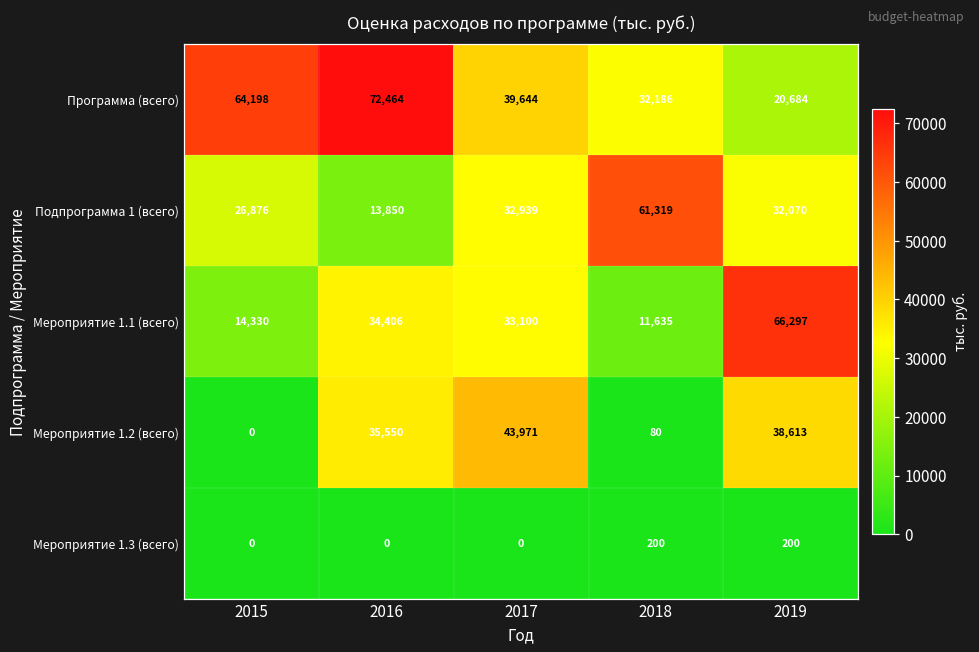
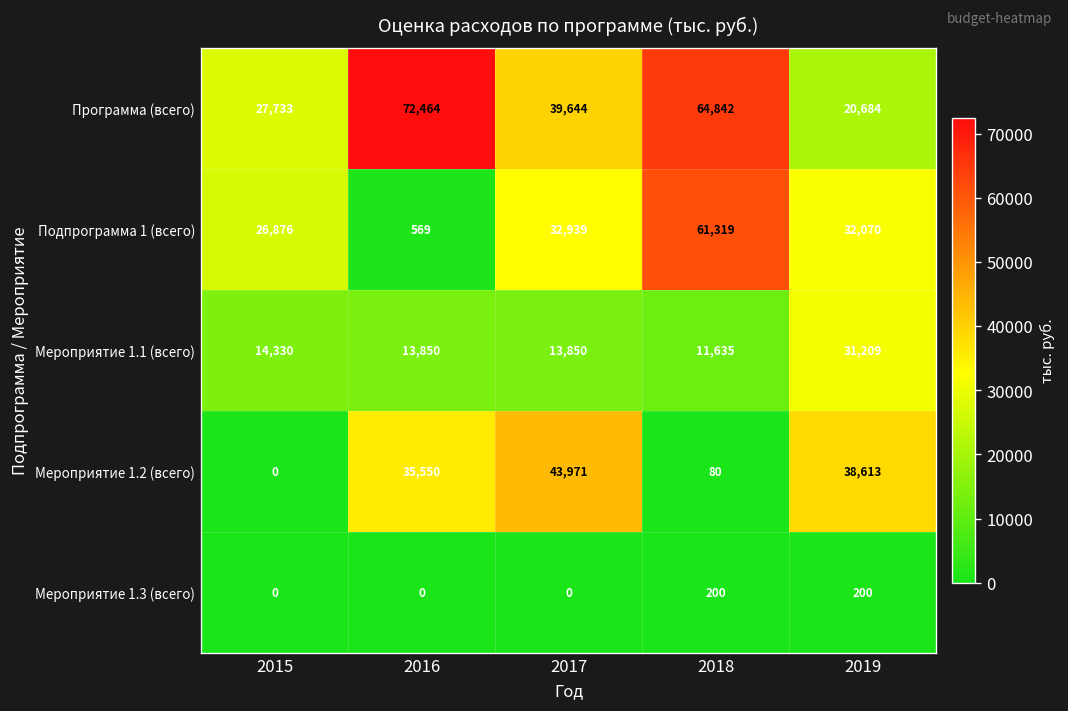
Программа (всего), 2015: 64,198 -> 27,733
Программа (всего), 2018: 32,186 -> 64,842
Подпрограмма 1 (всего), 2016: 13,850 -> 569
Мероприятие 1.1 (всего), 2016: 34,406 -> 13,850
Мероприятие 1.1 (всего), 2017: 33,100 -> 13,850
Мероприятие 1.1 (всего), 2019: 66,297 -> 31,209
